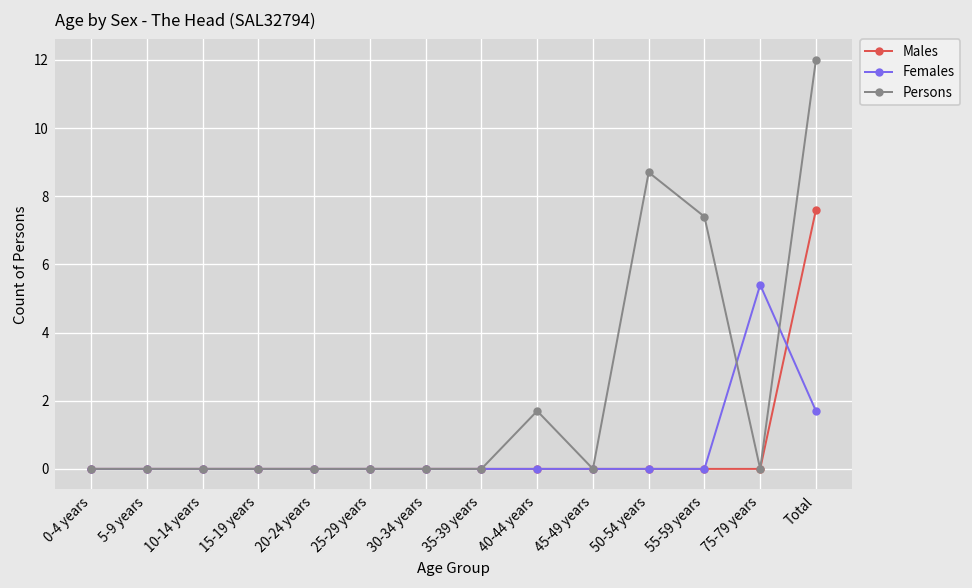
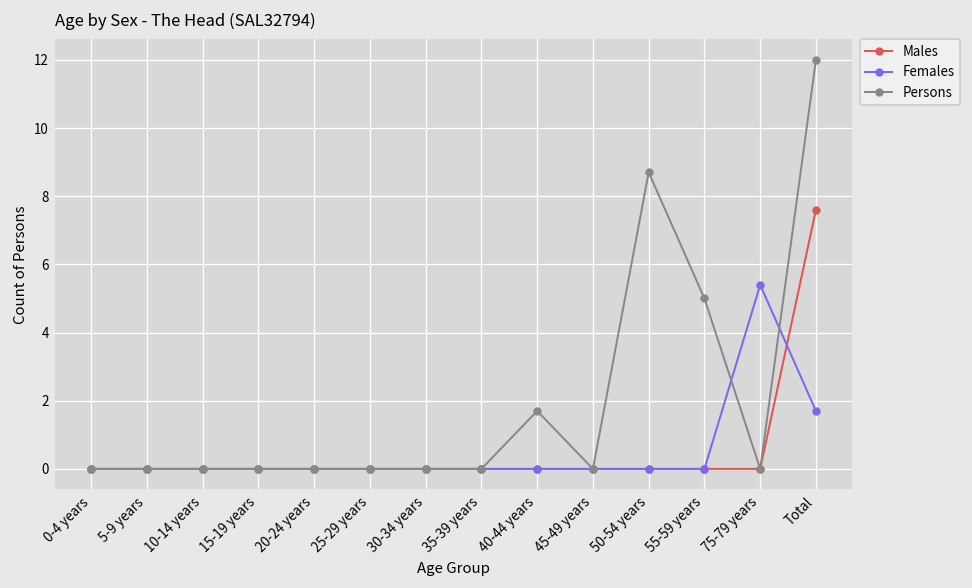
Persons, 55-59 years: 7.4 -> 5.0
